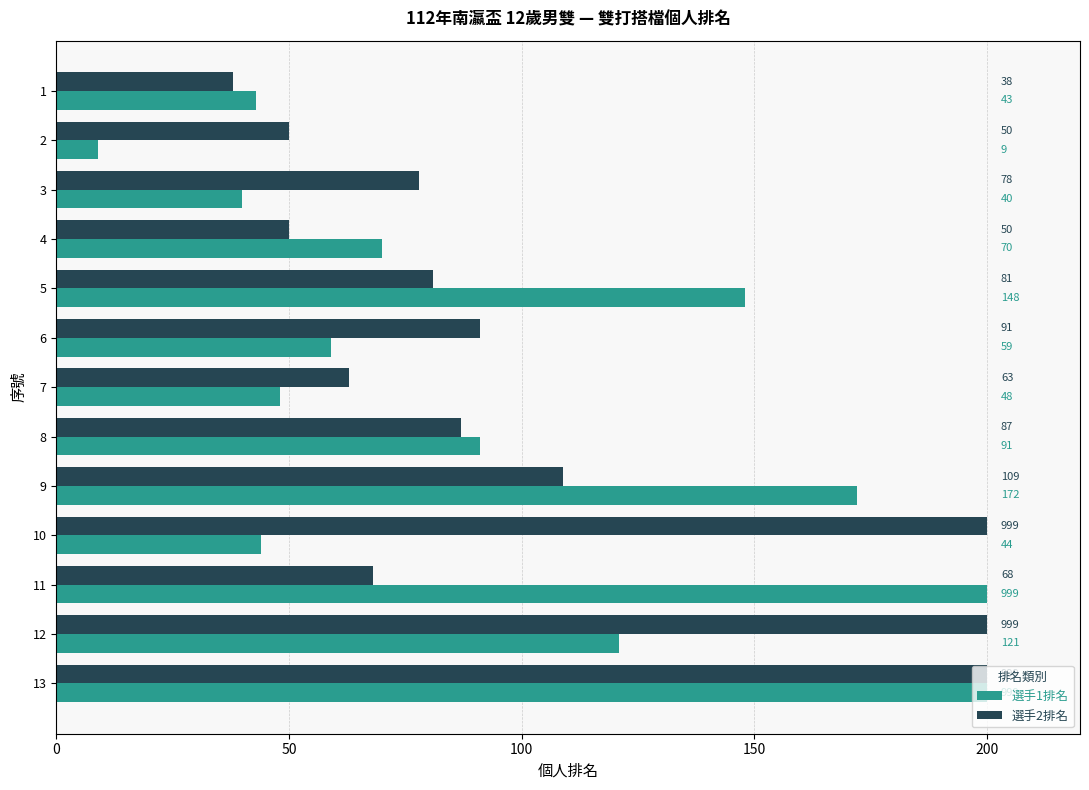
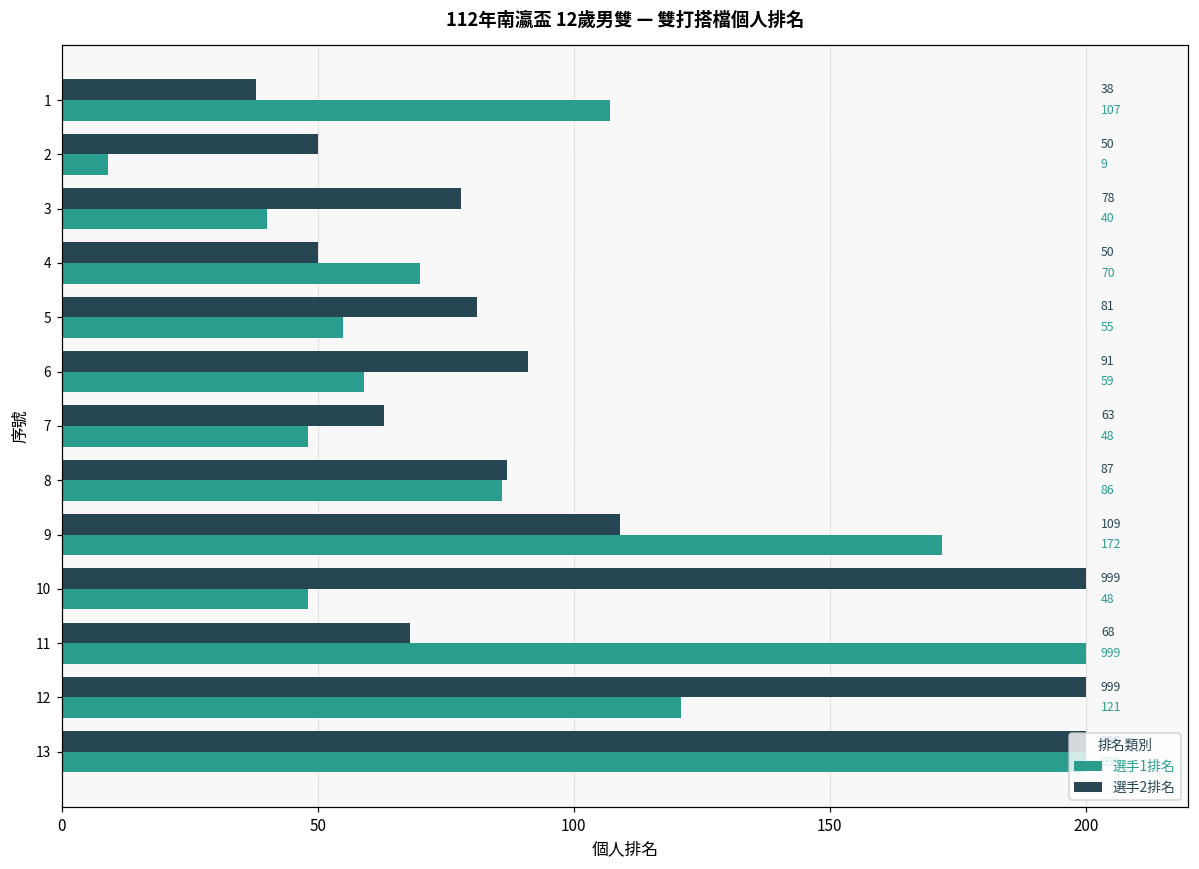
選手1排名, 1: 43 -> 107
選手1排名, 5: 148 -> 55
選手1排名, 8: 91 -> 86
選手1排名, 10: 44 -> 48
